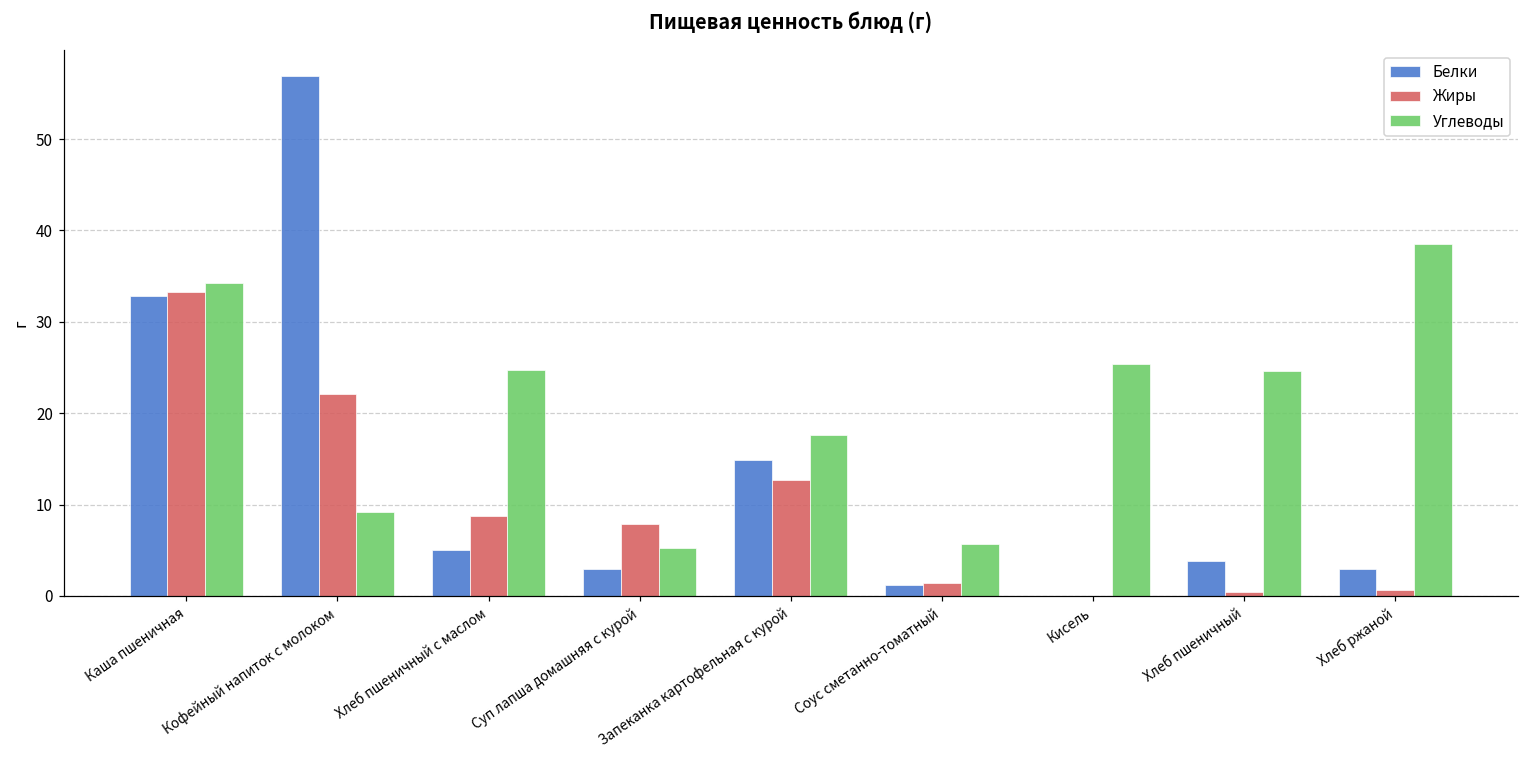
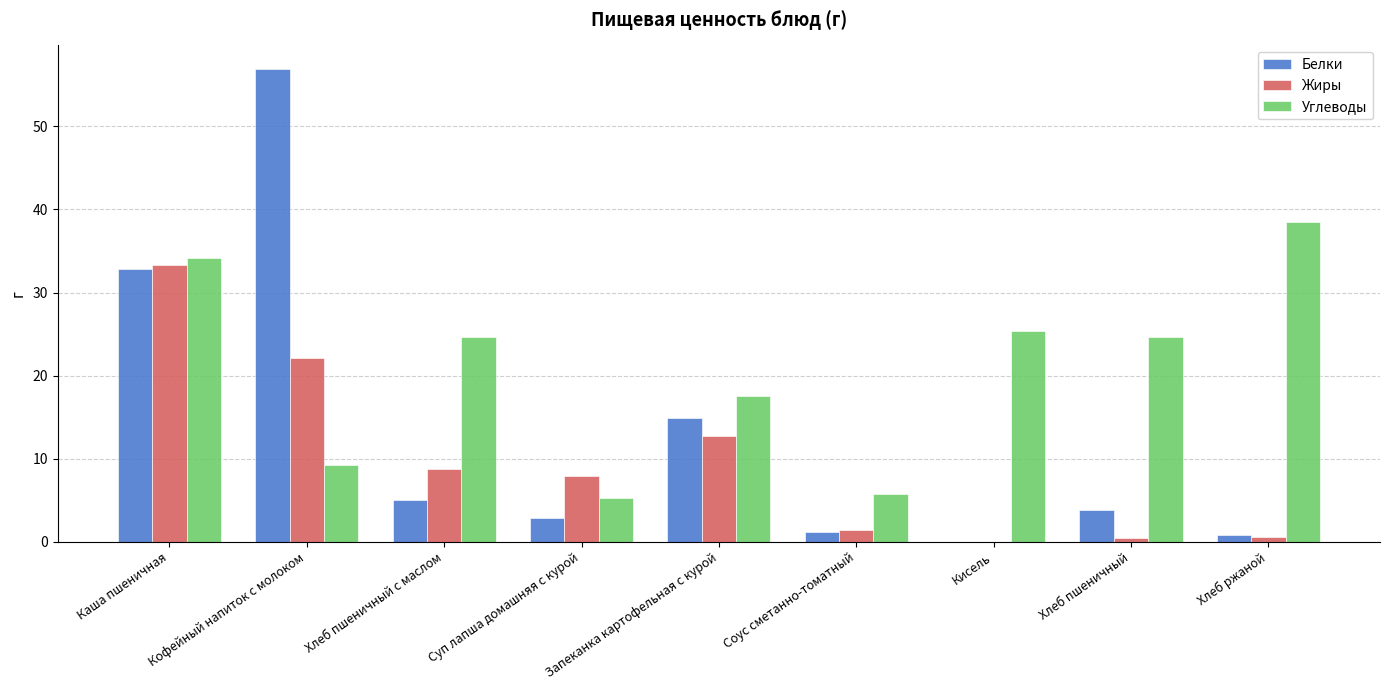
Белки, Хлеб ржаной: 3 -> 1
